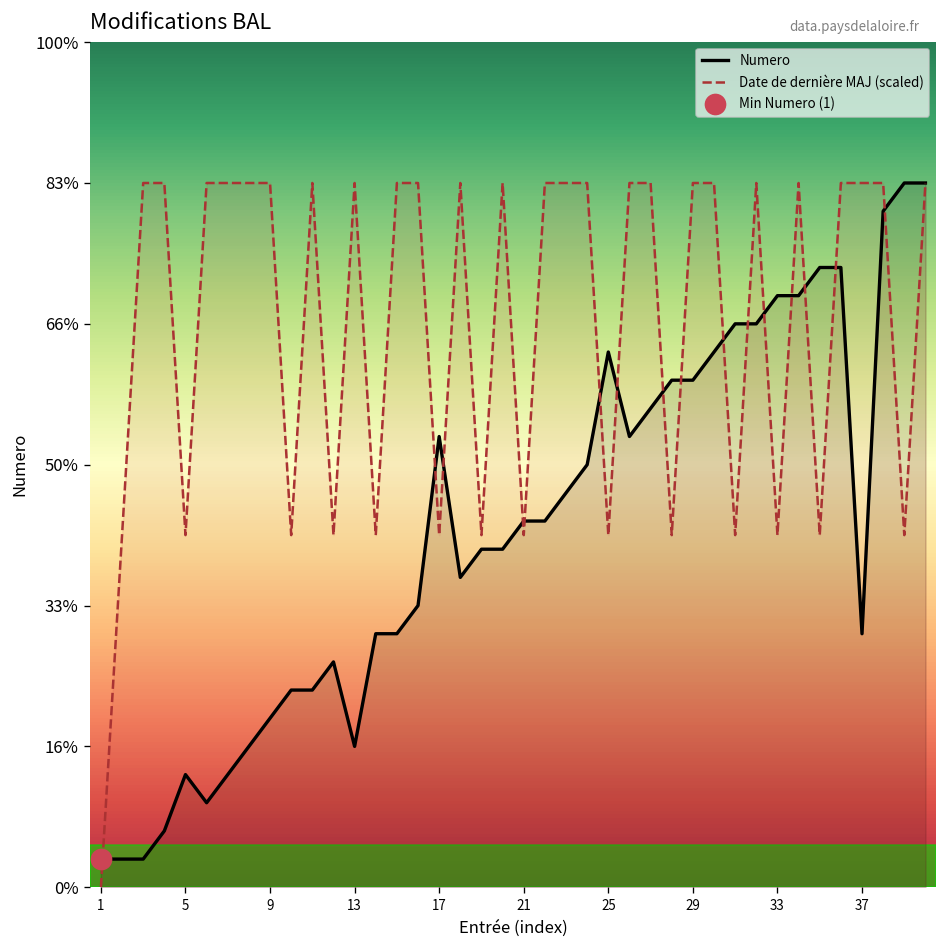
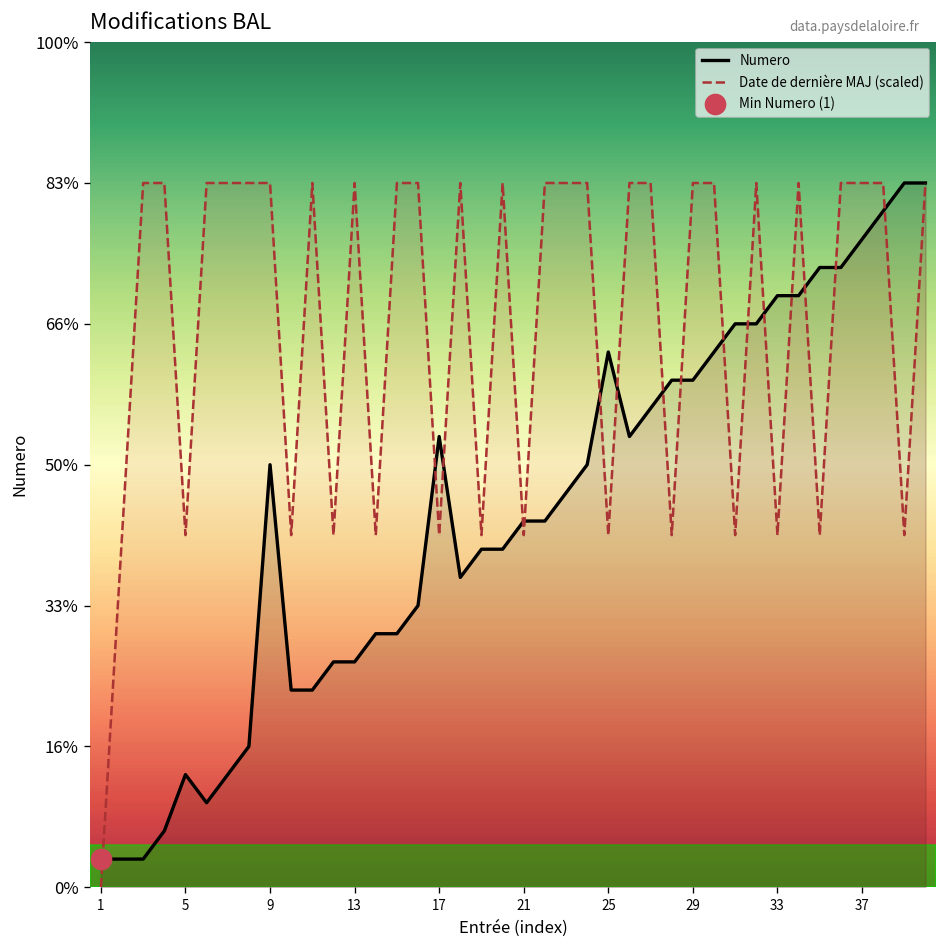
Numero, 9: 20% -> 50%
Numero, 13: 17% -> 27%
Numero, 37: 30% -> 77%
